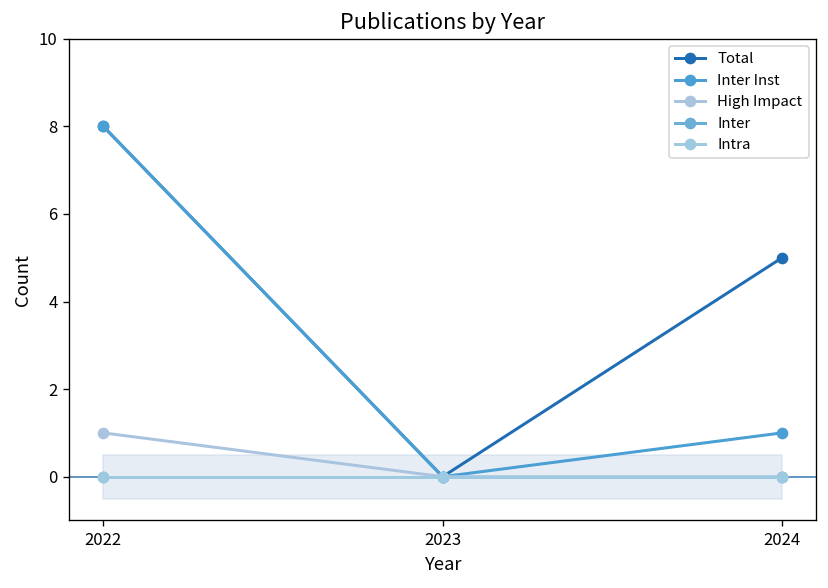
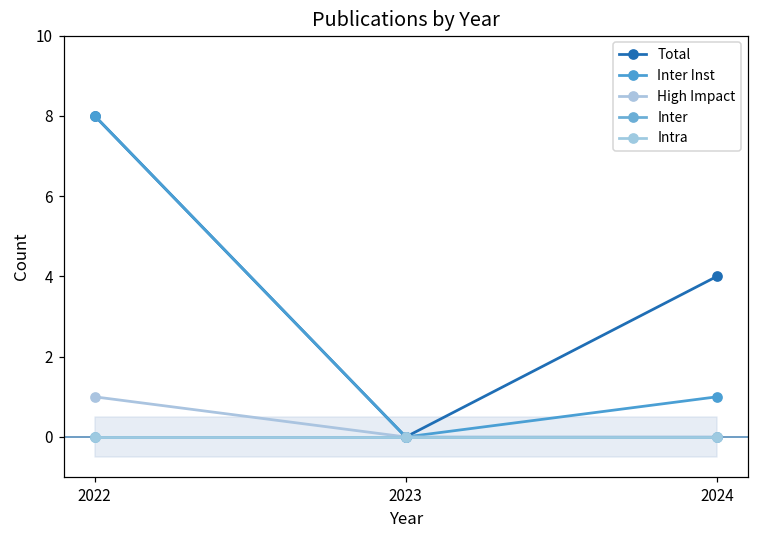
Total, 2024: 5 -> 4
